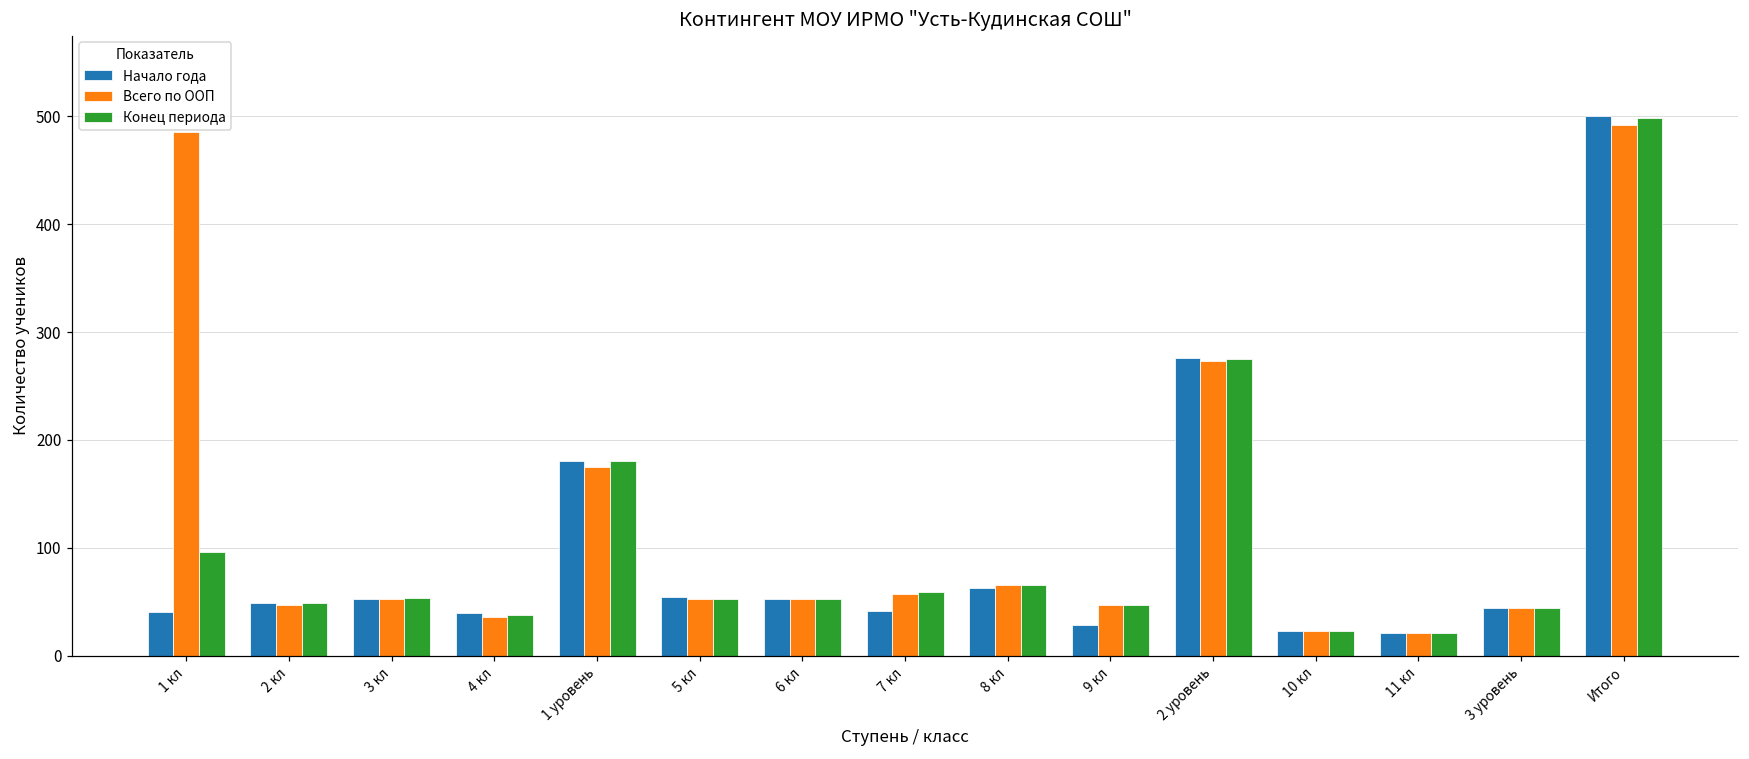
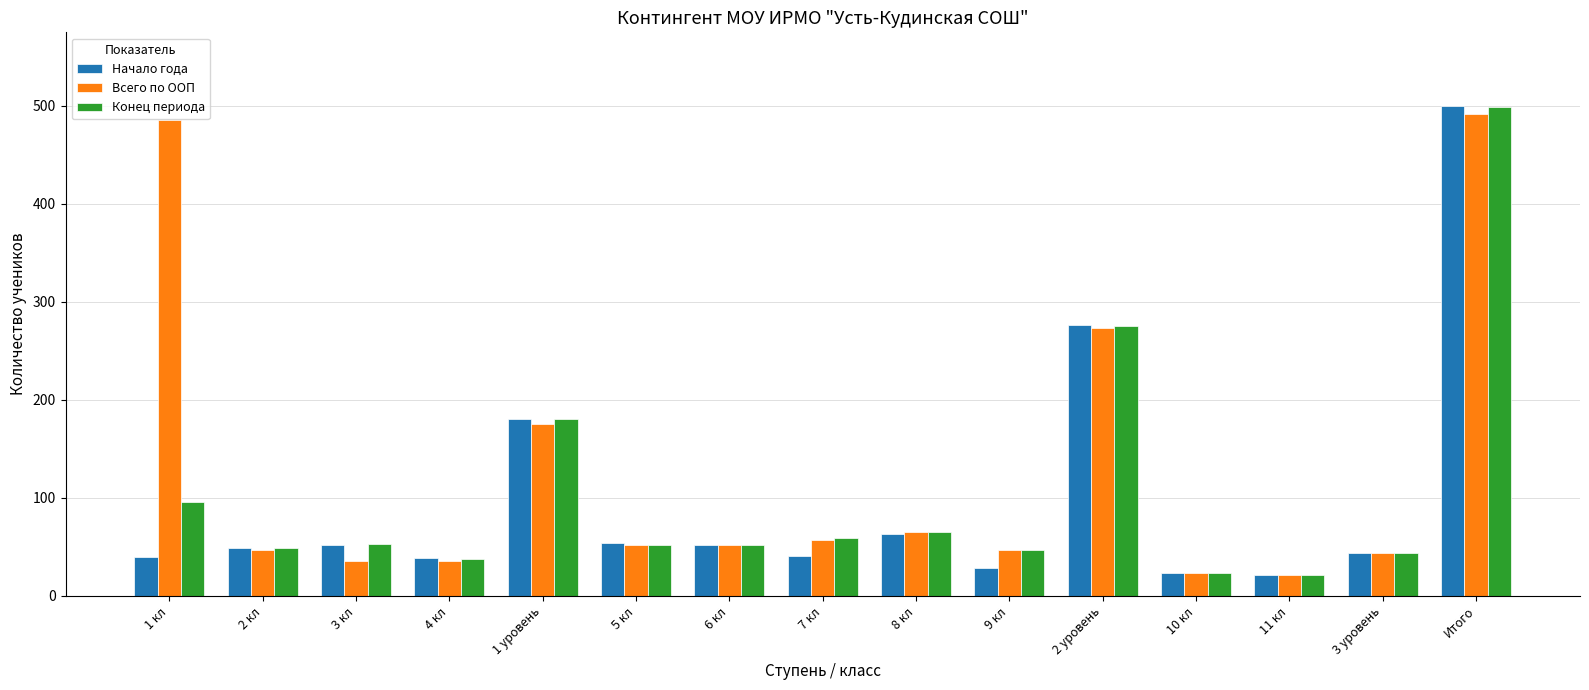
Всего по ООП, 3 кл: 50 -> 40
